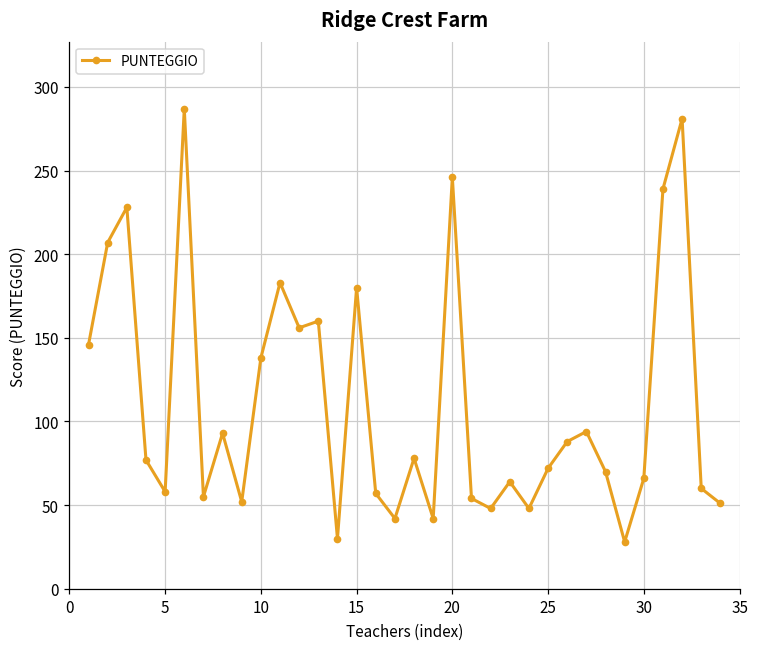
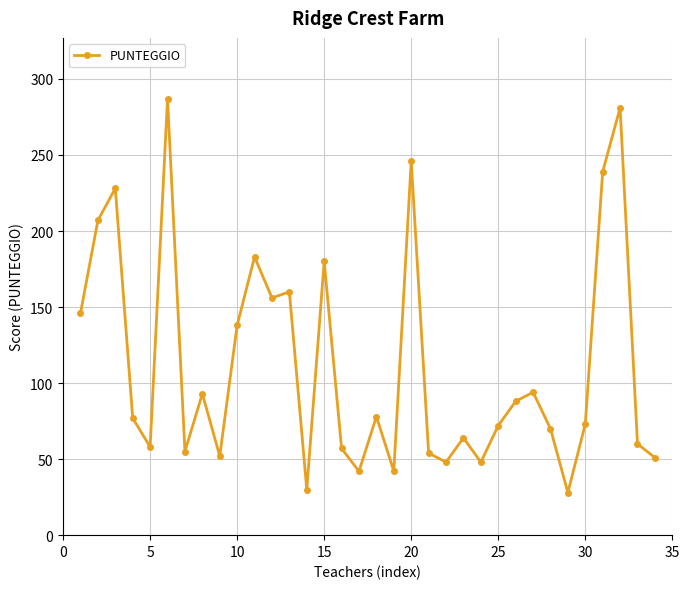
30: 66 -> 73
